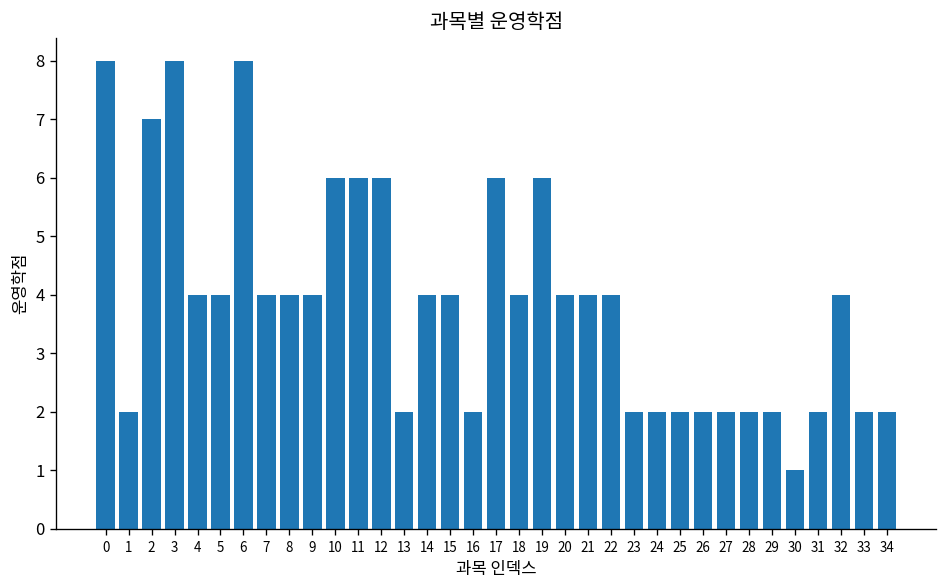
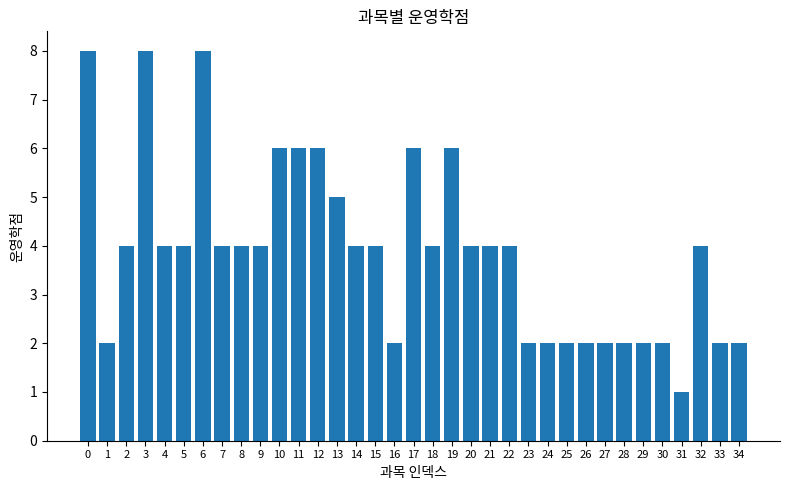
2: 7 -> 4
13: 2 -> 5
30: 1 -> 2
31: 2 -> 1
